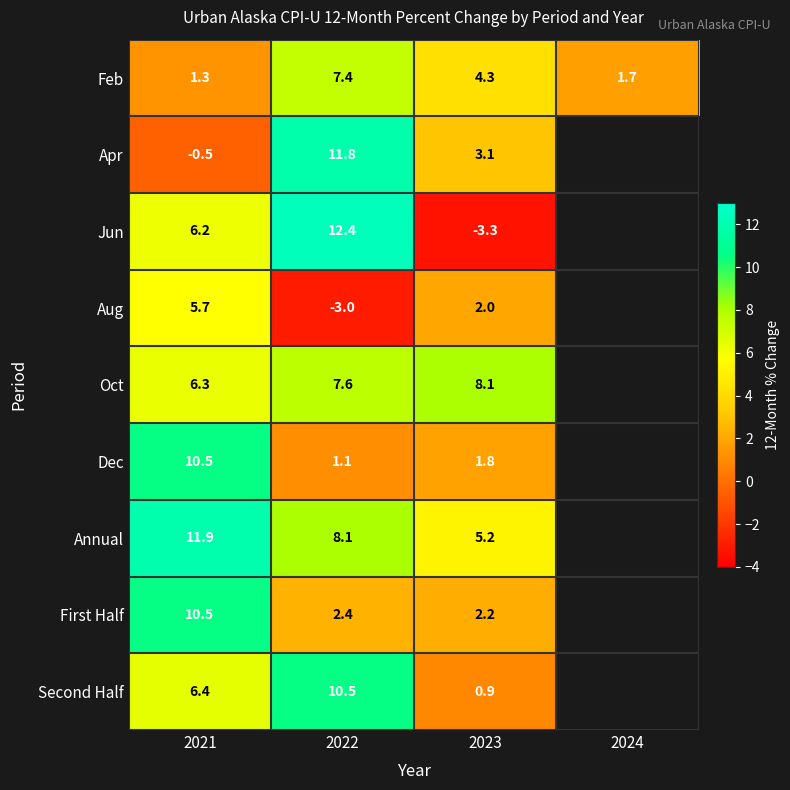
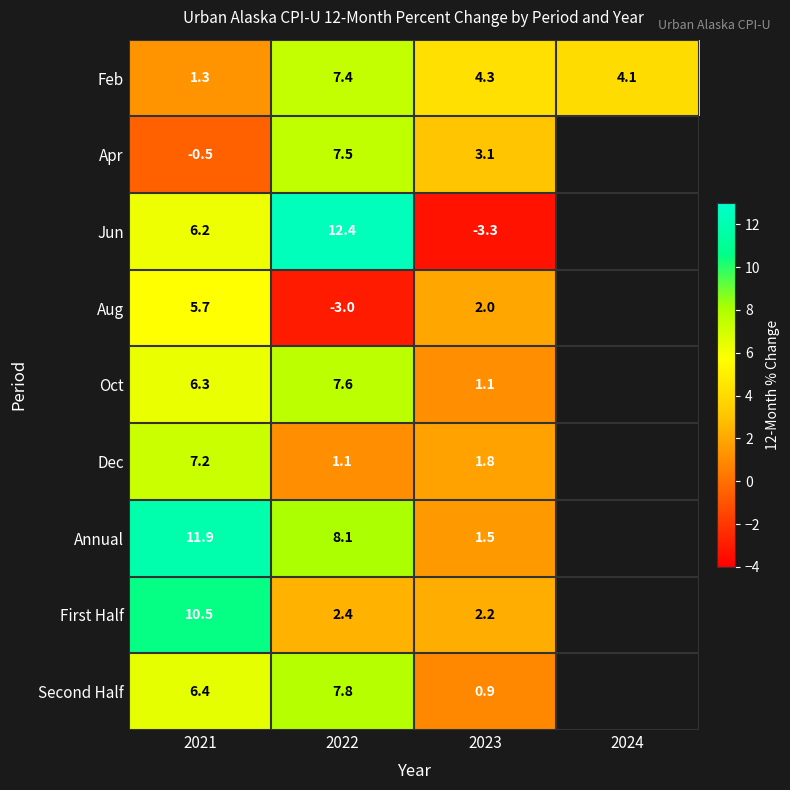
Feb, 2024: 1.7 -> 4.1
Apr, 2022: 11.8 -> 7.5
Oct, 2023: 8.1 -> 1.1
Dec, 2021: 10.5 -> 7.2
Annual, 2023: 5.2 -> 1.5
Second Half, 2022: 10.5 -> 7.8
